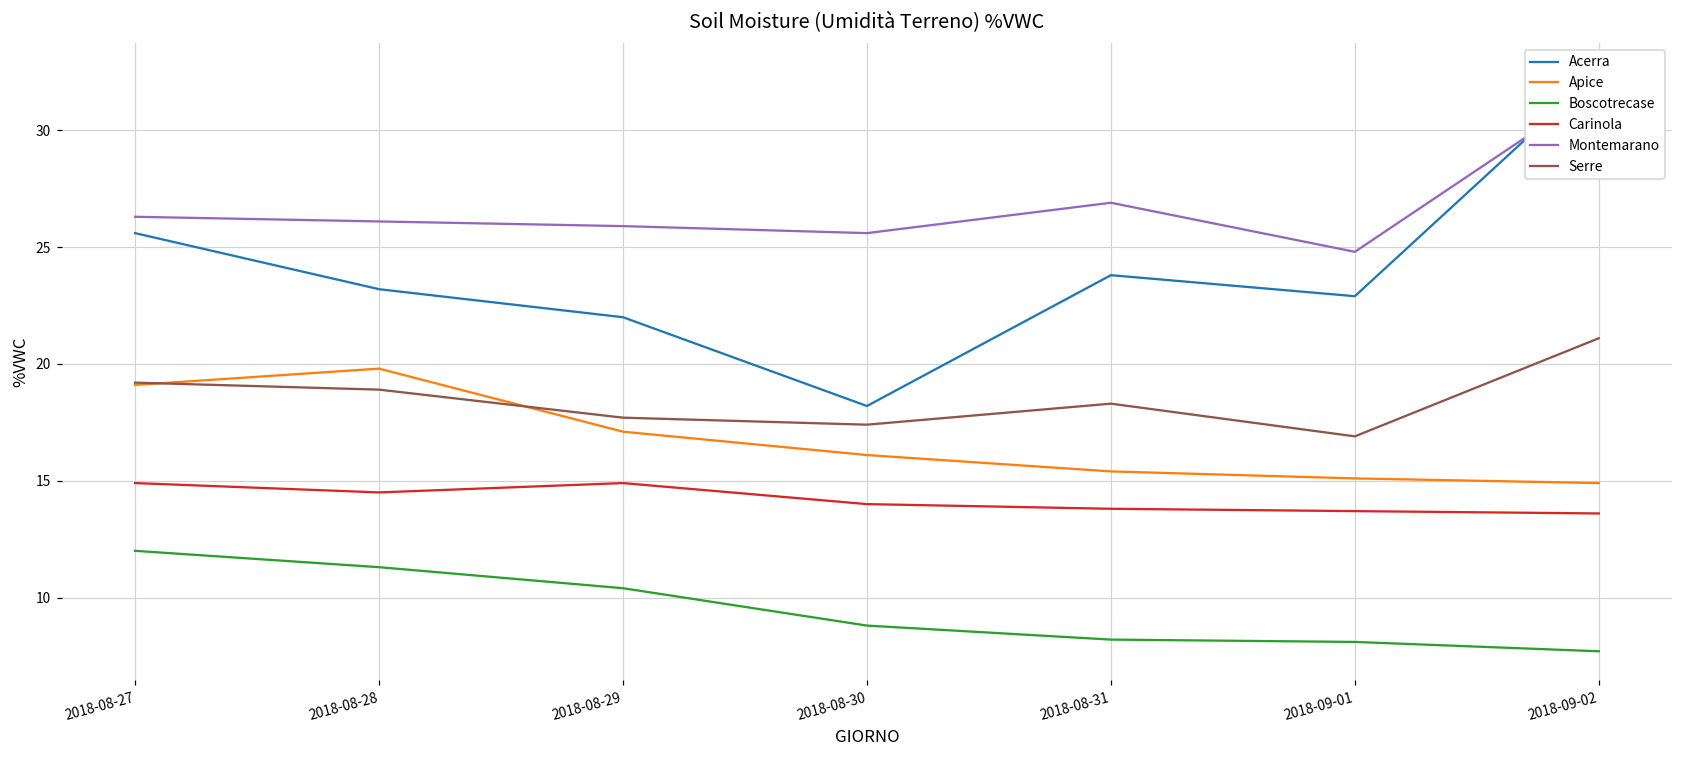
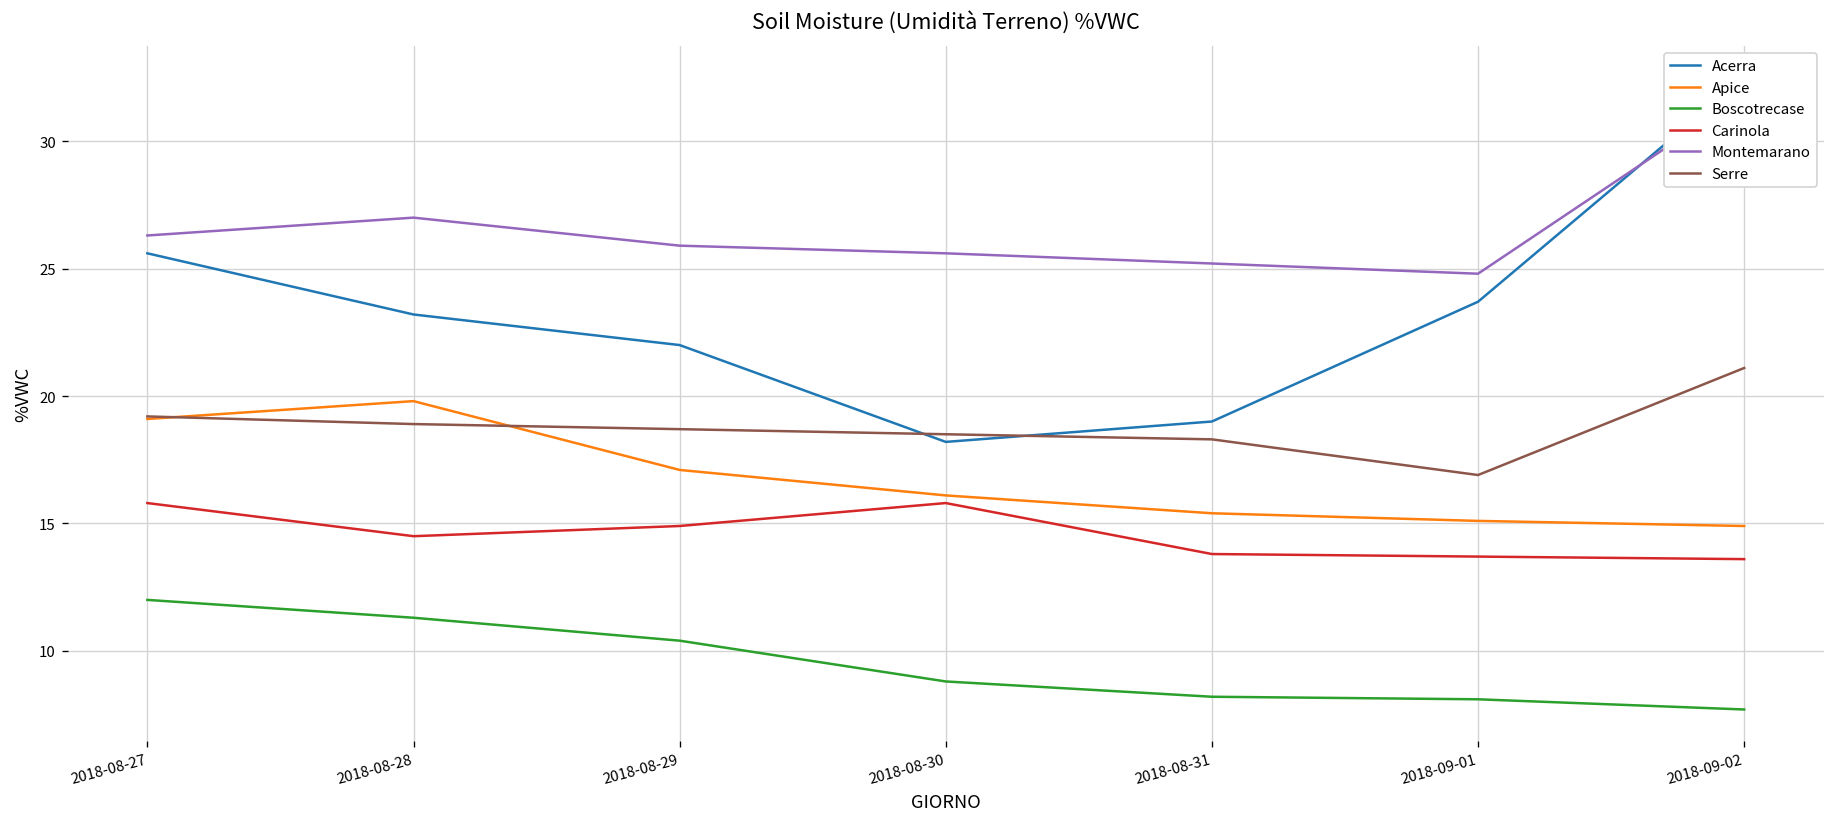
Carinola, 2018-08-27: 14.9 -> 15.8
Montemarano, 2018-08-28: 26.1 -> 27.0
Serre, 2018-08-29: 17.7 -> 18.7
Carinola, 2018-08-30: 14.0 -> 15.8
Serre, 2018-08-30: 17.4 -> 18.5
Acerra, 2018-08-31: 23.8 -> 19.0
Montemarano, 2018-08-31: 26.9 -> 25.2
Acerra, 2018-09-01: 22.9 -> 23.7
